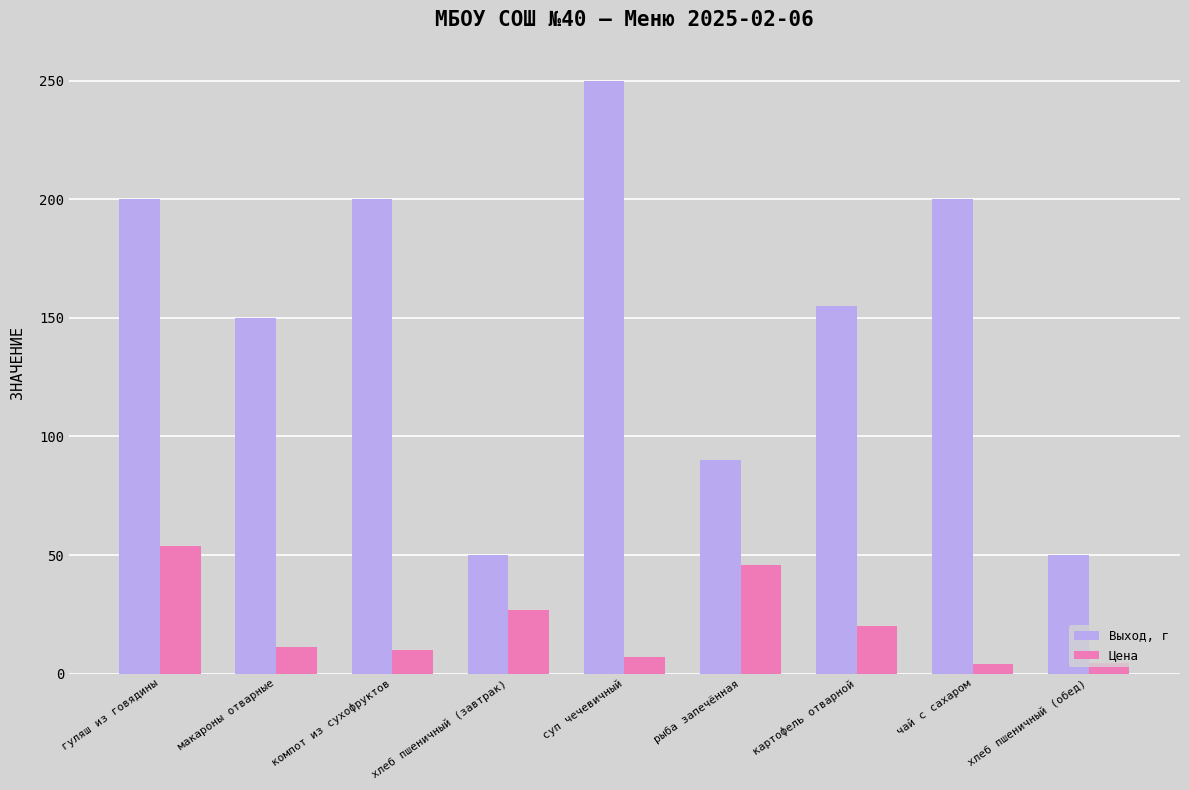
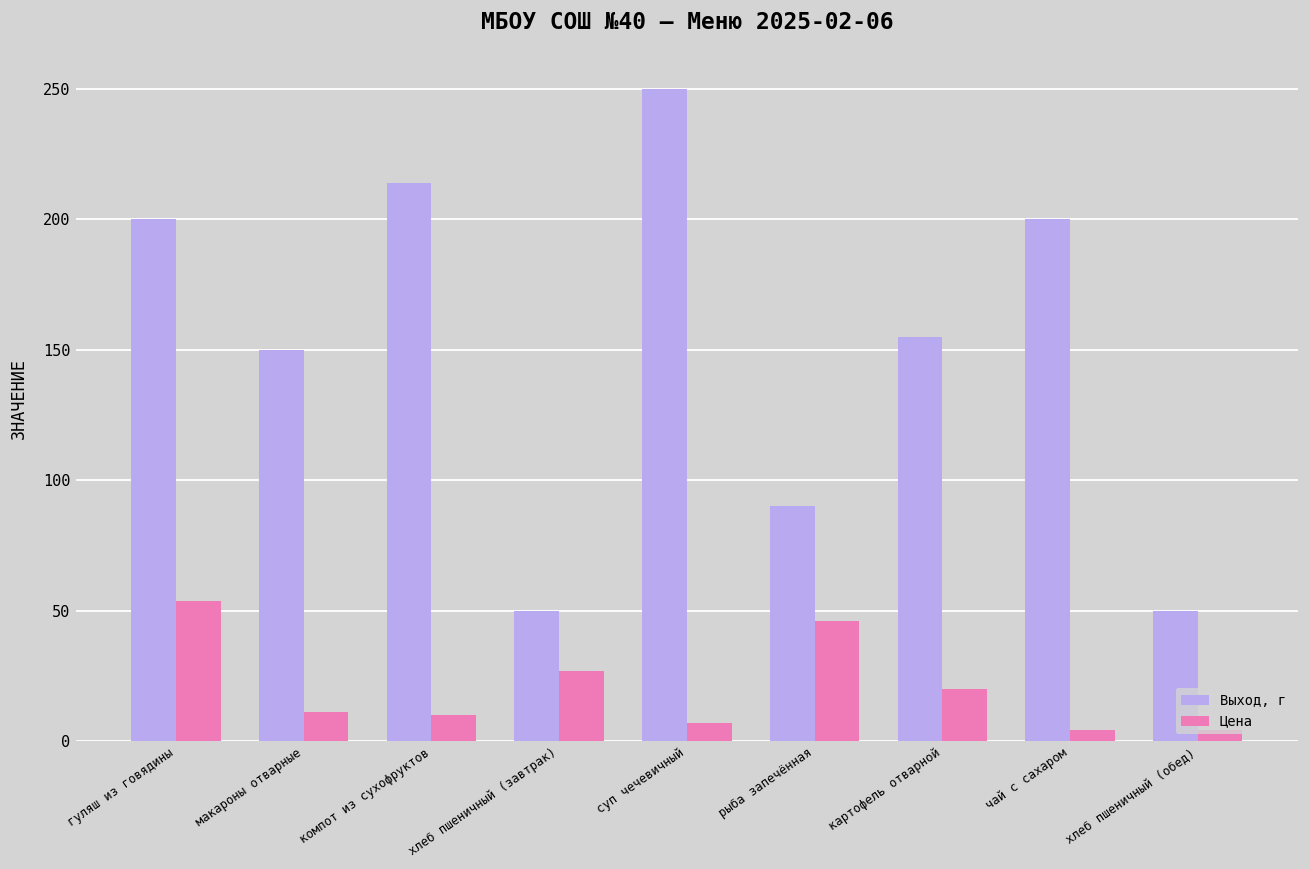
Выход, г, компот из сухофруктов: 200 -> 214
